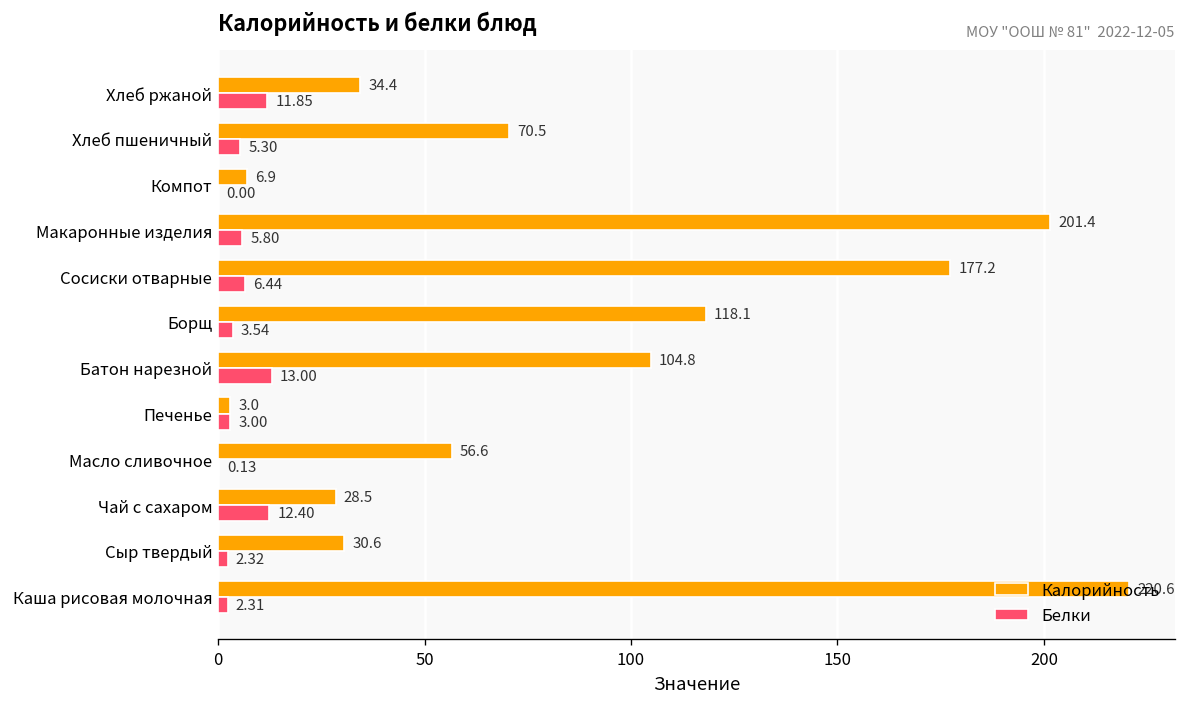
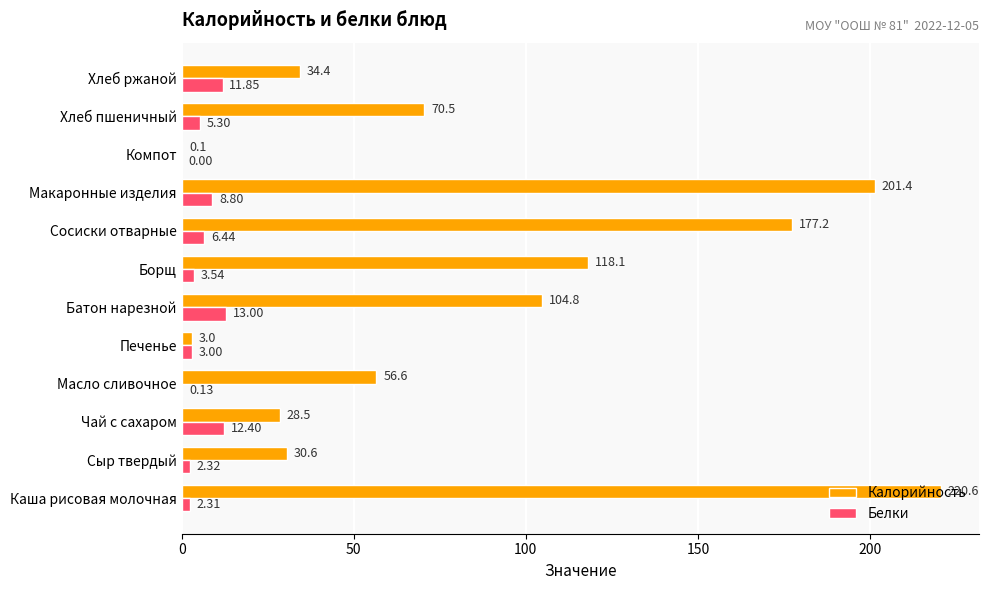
Калорийность, Компот: 6.9 -> 0.1
Белки, Макаронные изделия: 5.80 -> 8.80
